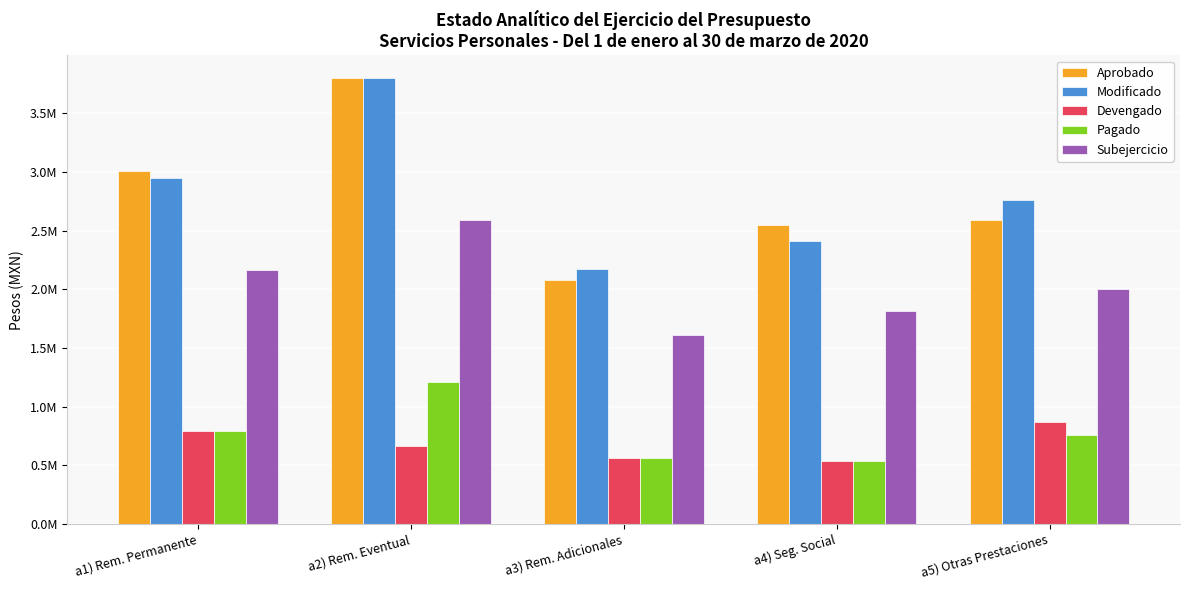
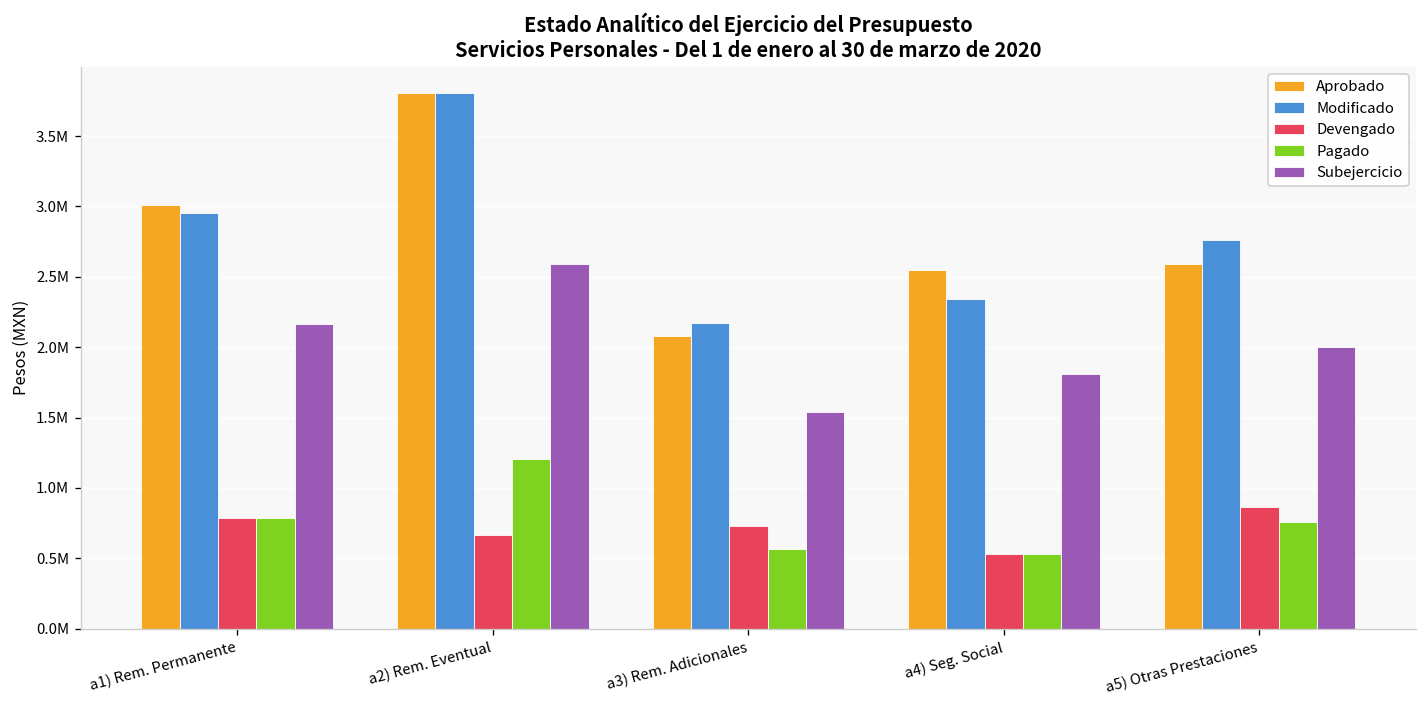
Devengado, a3) Rem. Adicionales: 560000 -> 730000
Subejercicio, a3) Rem. Adicionales: 1610000 -> 1540000
Modificado, a4) Seg. Social: 2420000 -> 2350000
